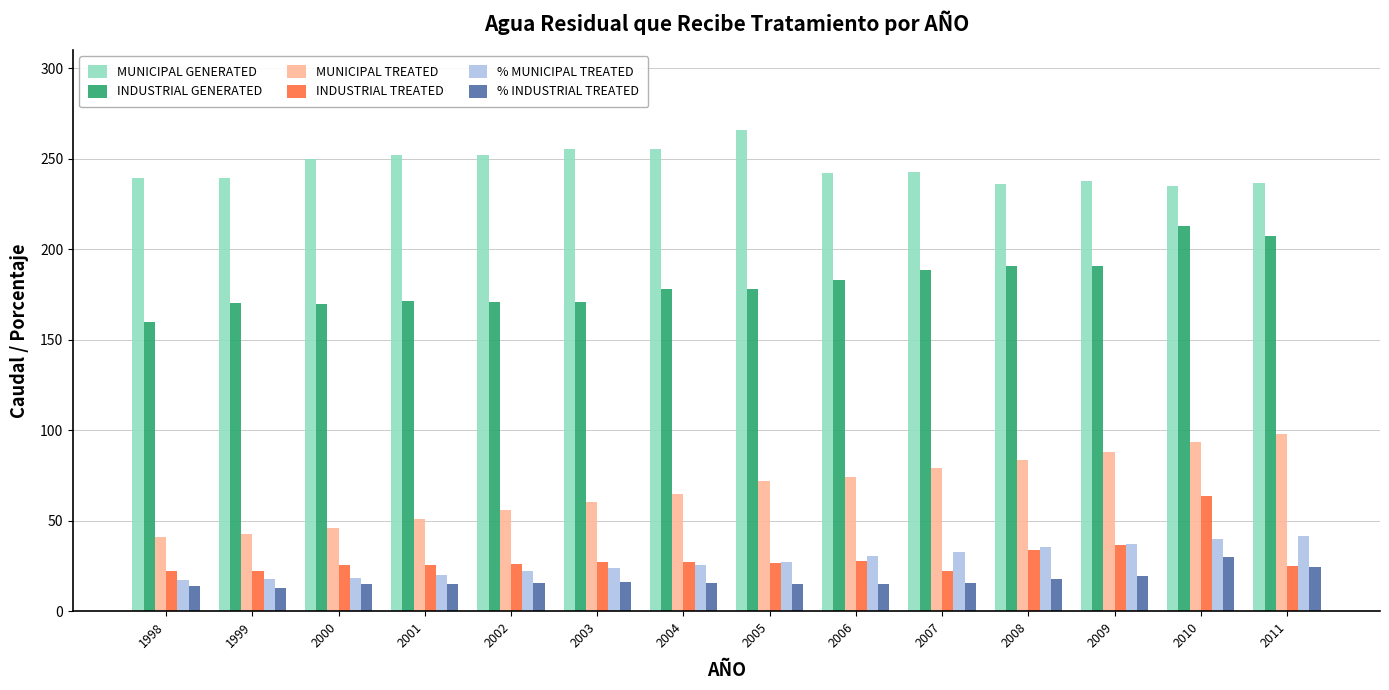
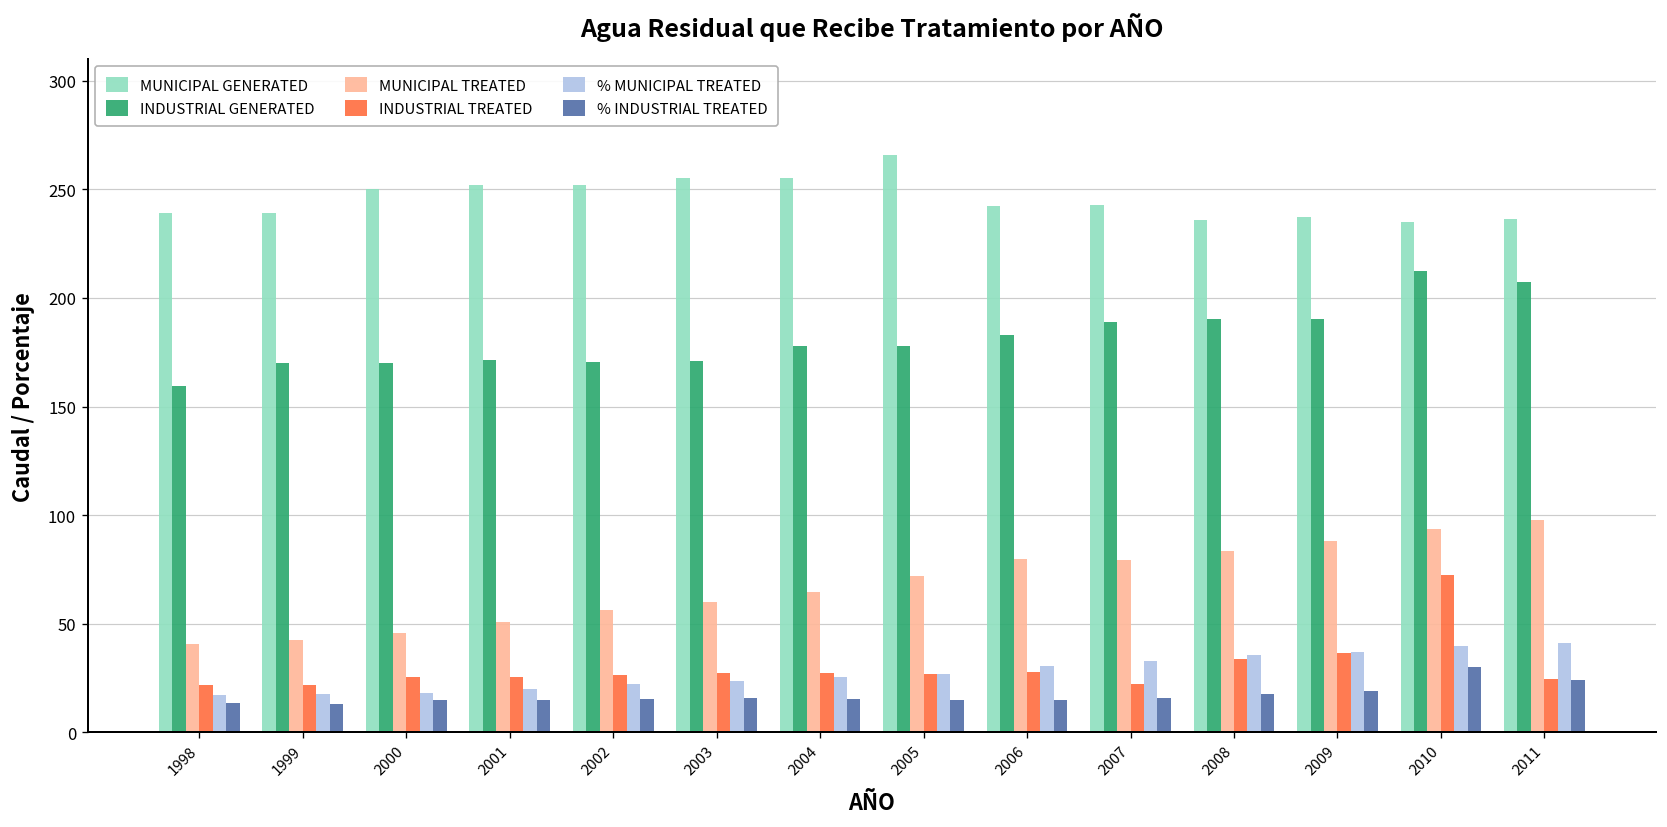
MUNICIPAL TREATED, 2006: 74 -> 80
INDUSTRIAL TREATED, 2010: 64 -> 73
